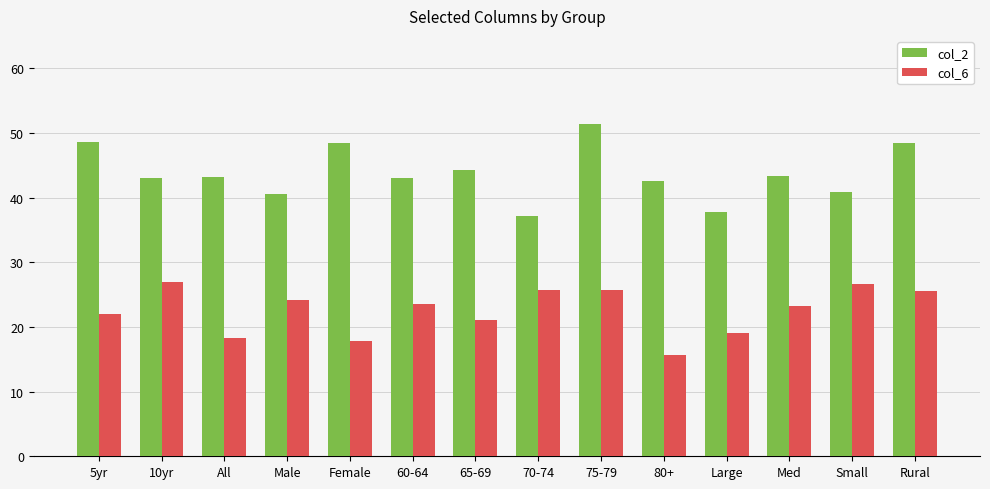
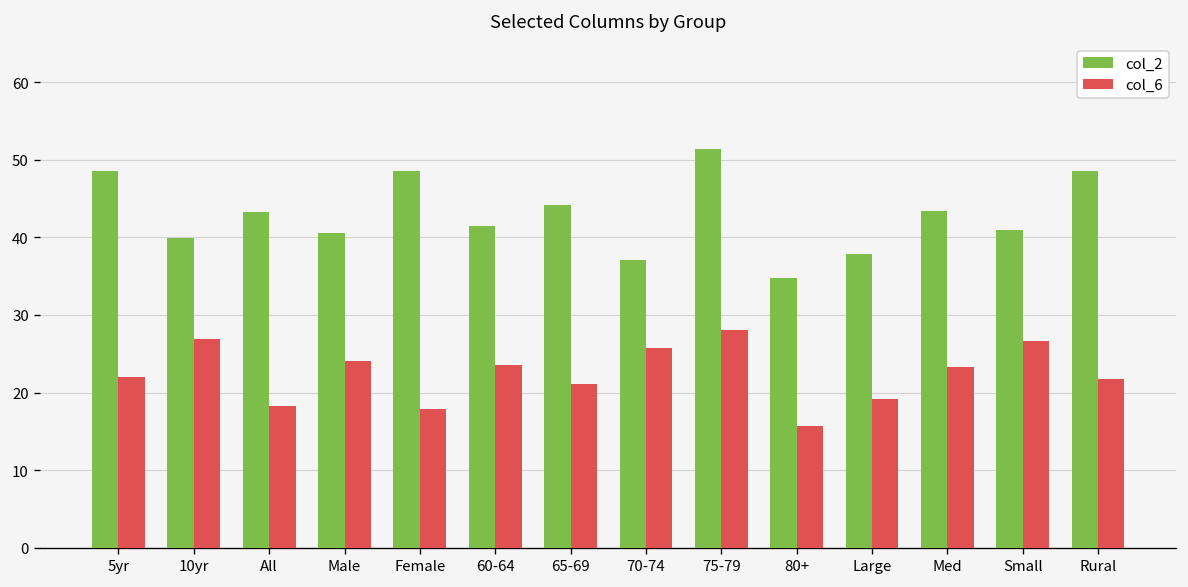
col_2, 10yr: 43 -> 40
col_2, 60-64: 43 -> 41
col_6, 75-79: 26 -> 28
col_2, 80+: 43 -> 35
col_6, Rural: 26 -> 22
